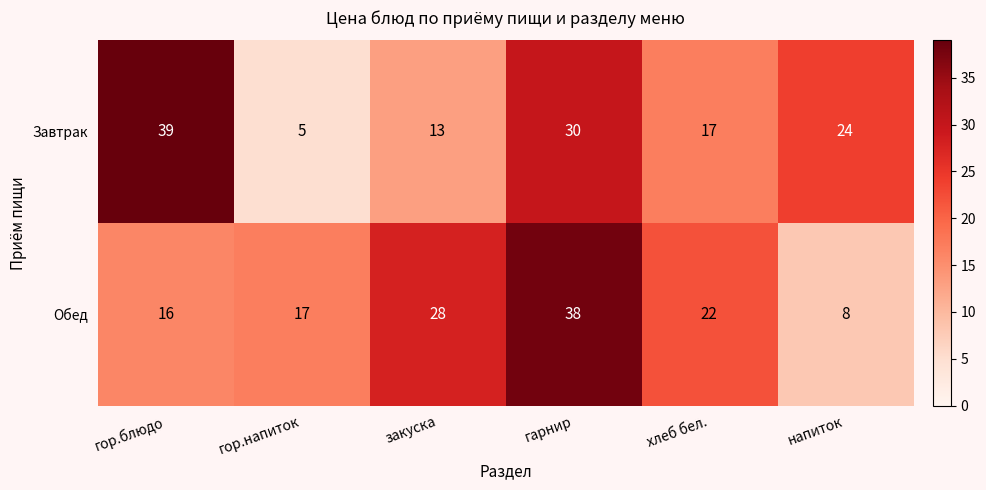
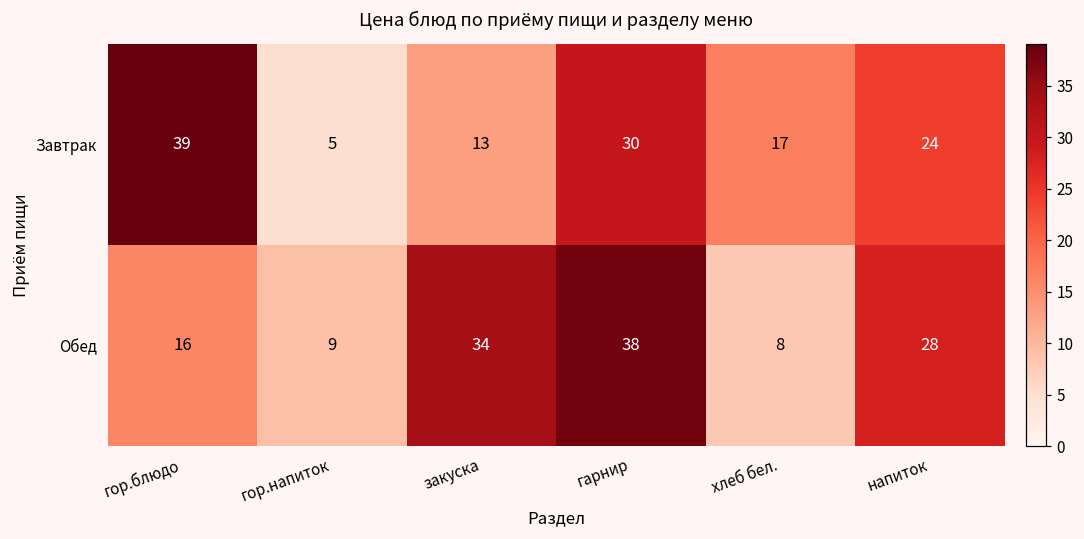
Обед, гор.напиток: 17 -> 9
Обед, закуска: 28 -> 34
Обед, хлеб бел.: 22 -> 8
Обед, напиток: 8 -> 28
